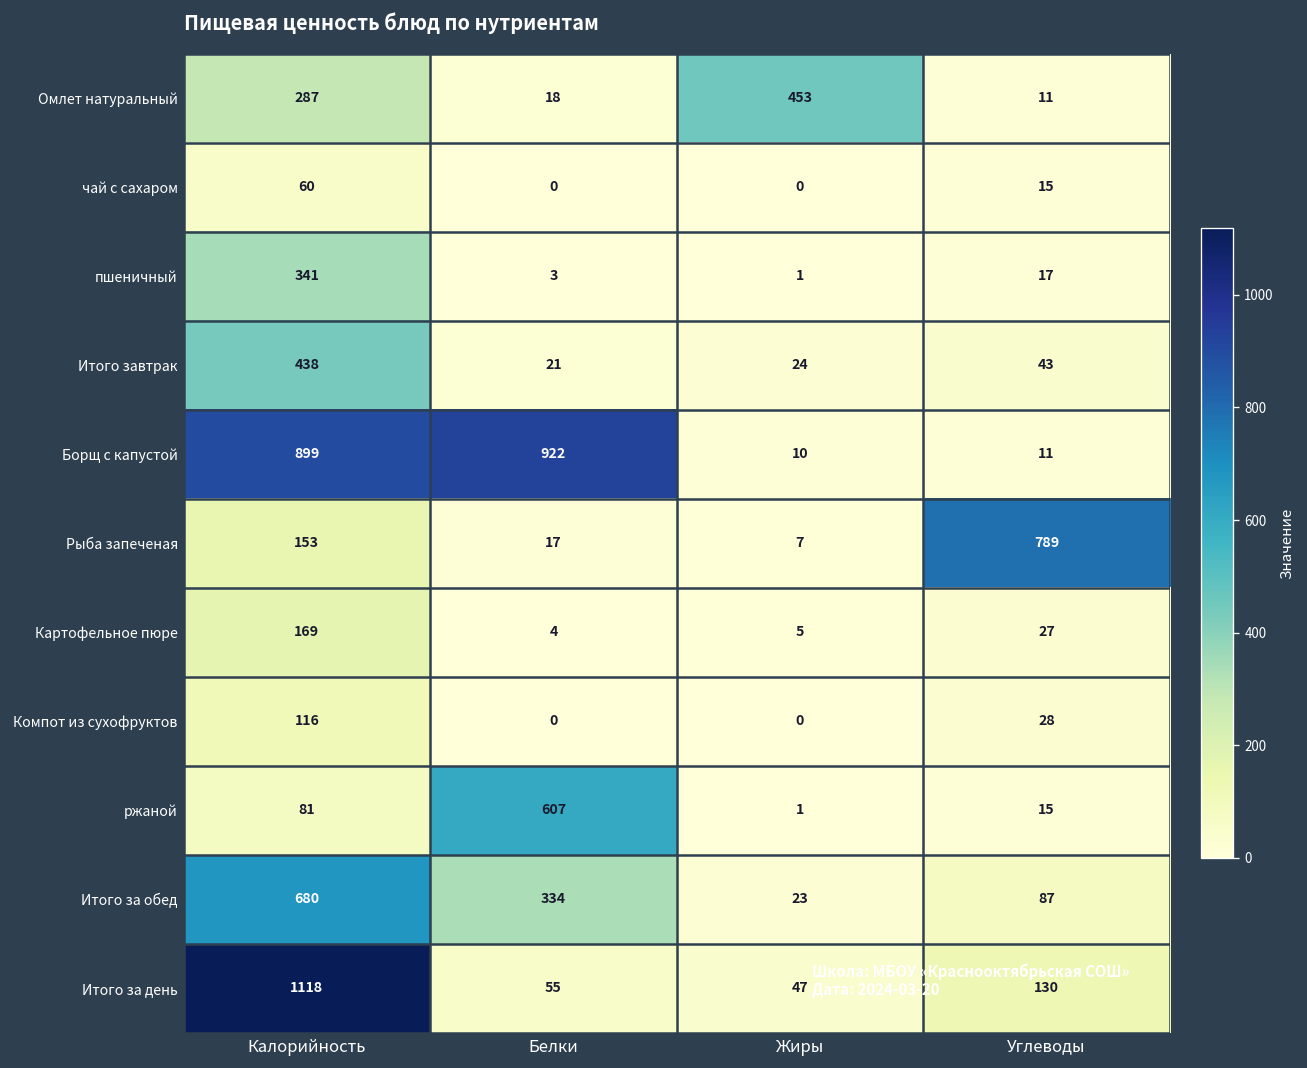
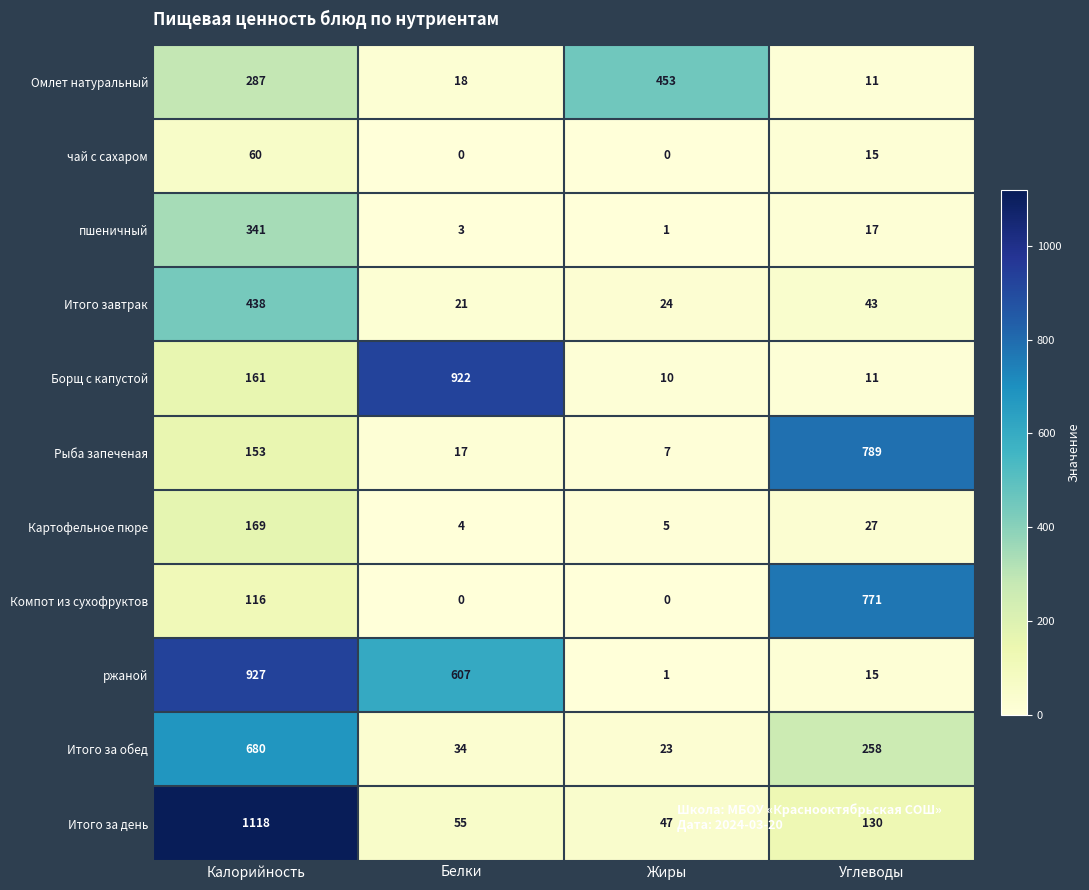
Борщ с капустой, Калорийность: 899 -> 161
Компот из сухофруктов, Углеводы: 28 -> 771
ржаной, Калорийность: 81 -> 927
Итого за обед, Белки: 334 -> 34
Итого за обед, Углеводы: 87 -> 258
